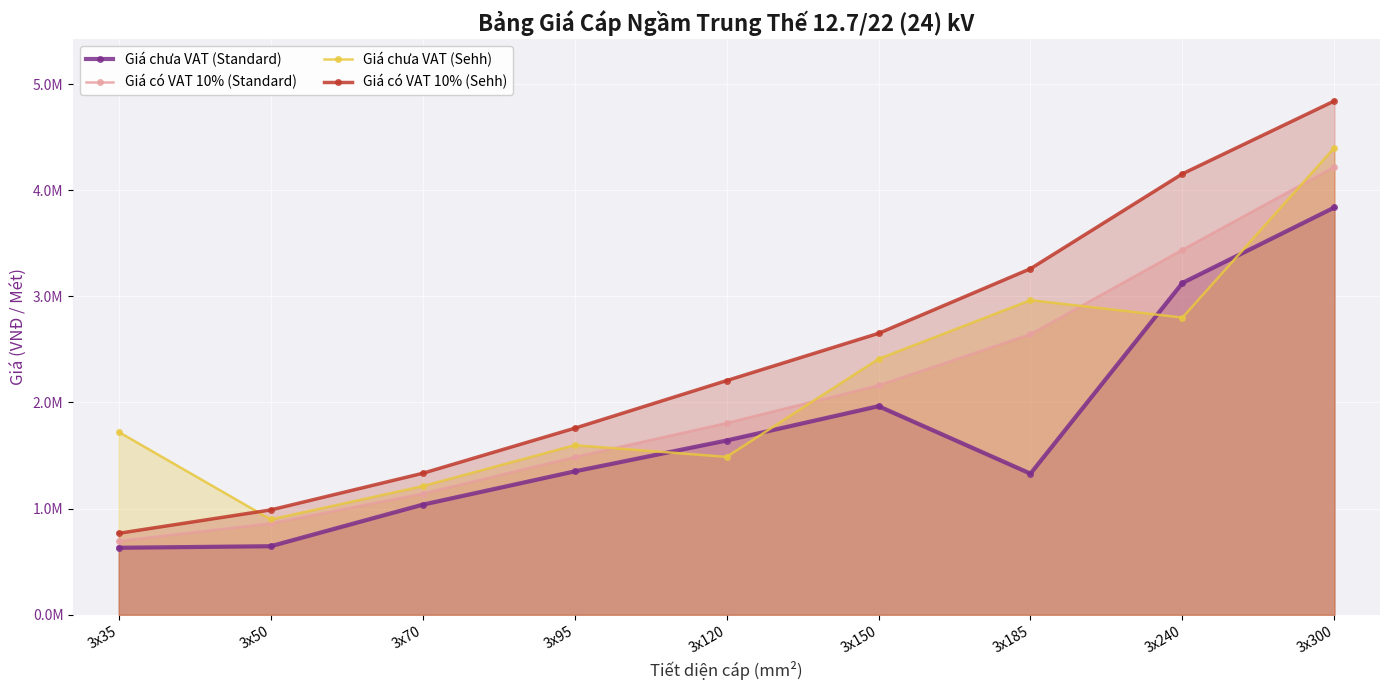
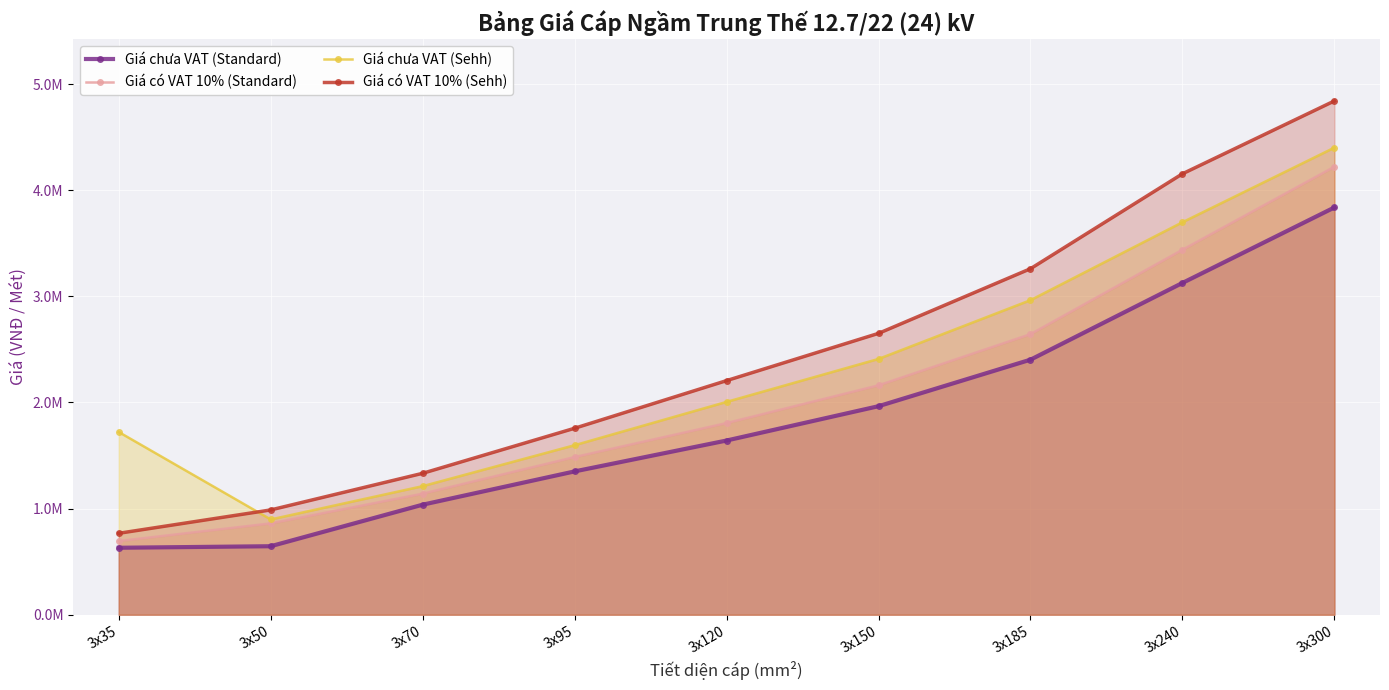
Giá chưa VAT (Sehh), 3x120: 1490000 -> 2010000
Giá chưa VAT (Standard), 3x185: 1330000 -> 2400000
Giá chưa VAT (Sehh), 3x240: 2800000 -> 3700000
